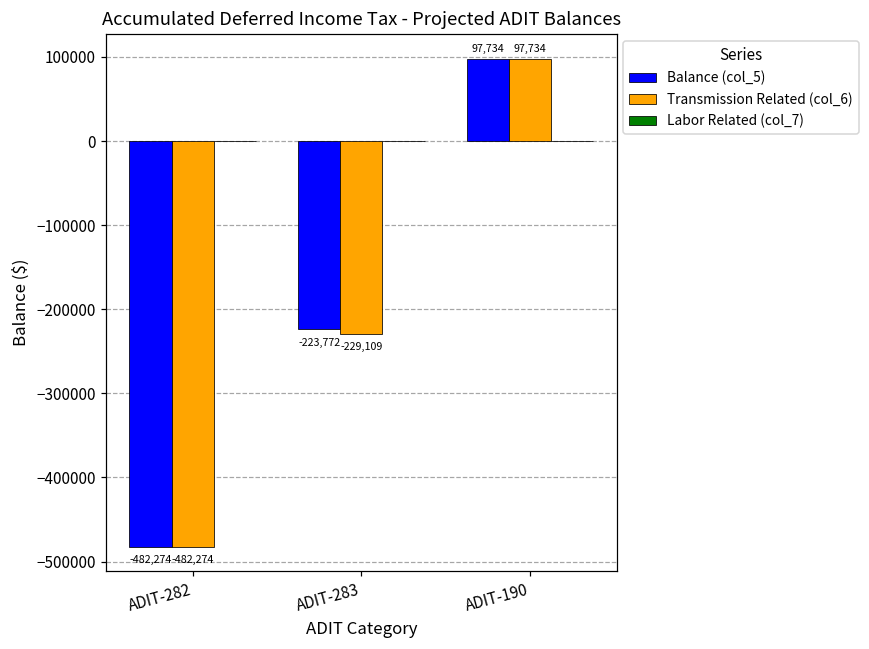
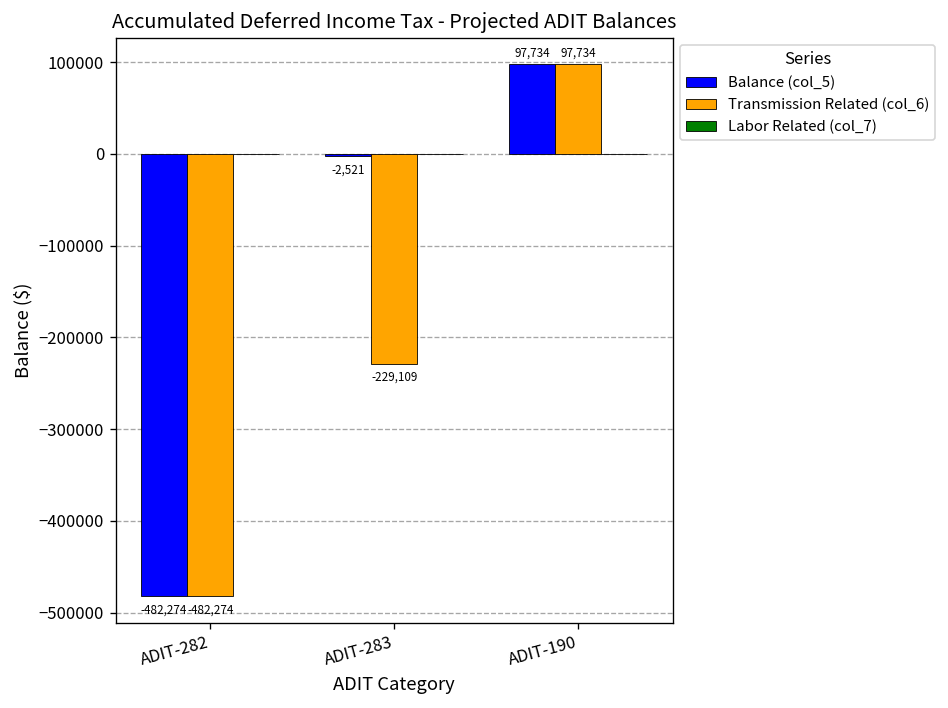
Balance (col_5), ADIT-283: -223,772 -> -2,521
